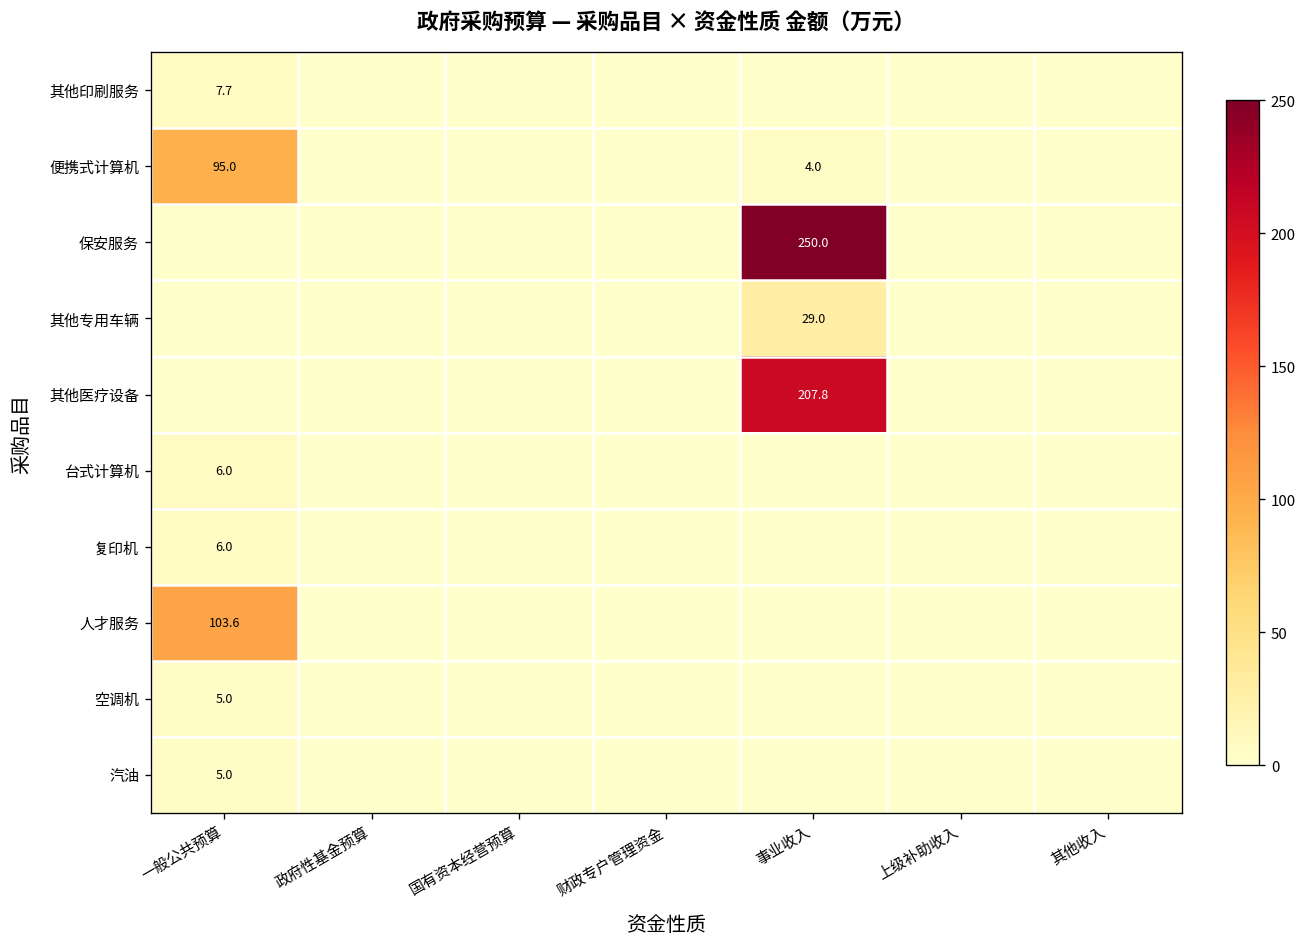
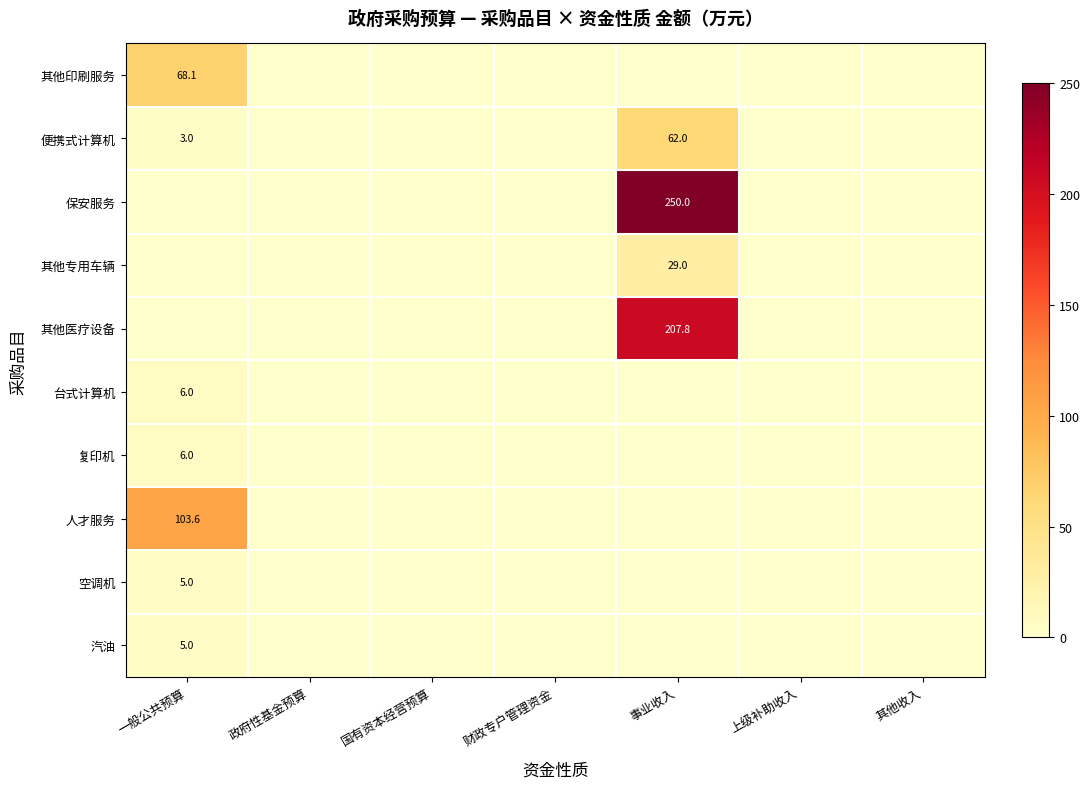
其他印刷服务, 一般公共预算: 7.7 -> 68.1
便携式计算机, 一般公共预算: 95.0 -> 3.0
便携式计算机, 事业收入: 4.0 -> 62.0
